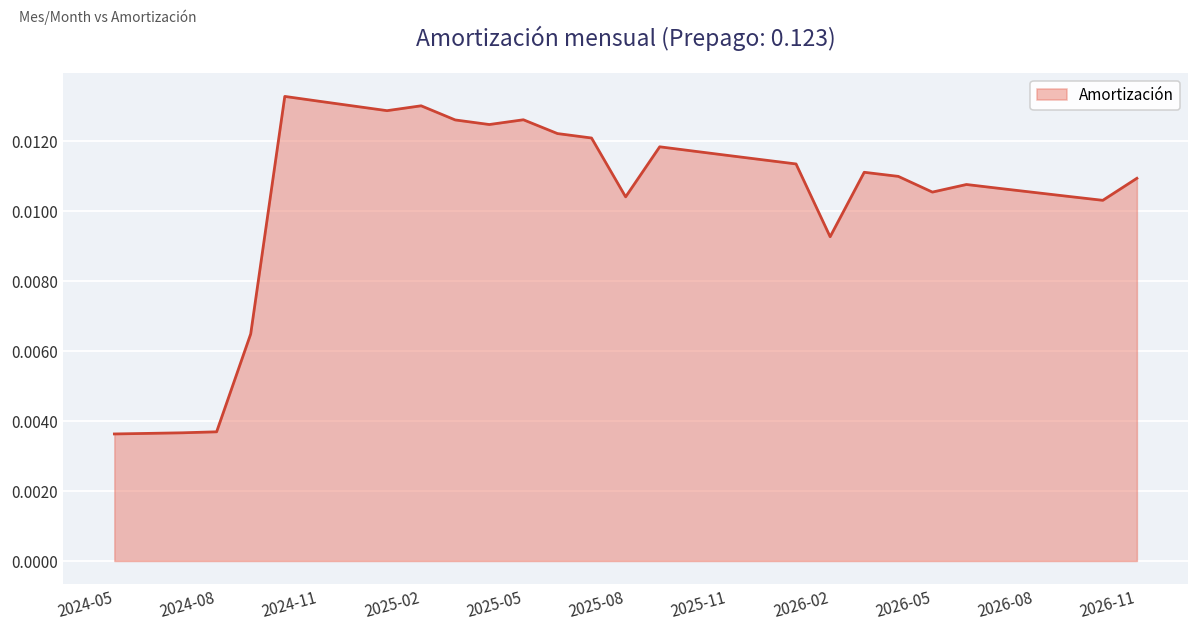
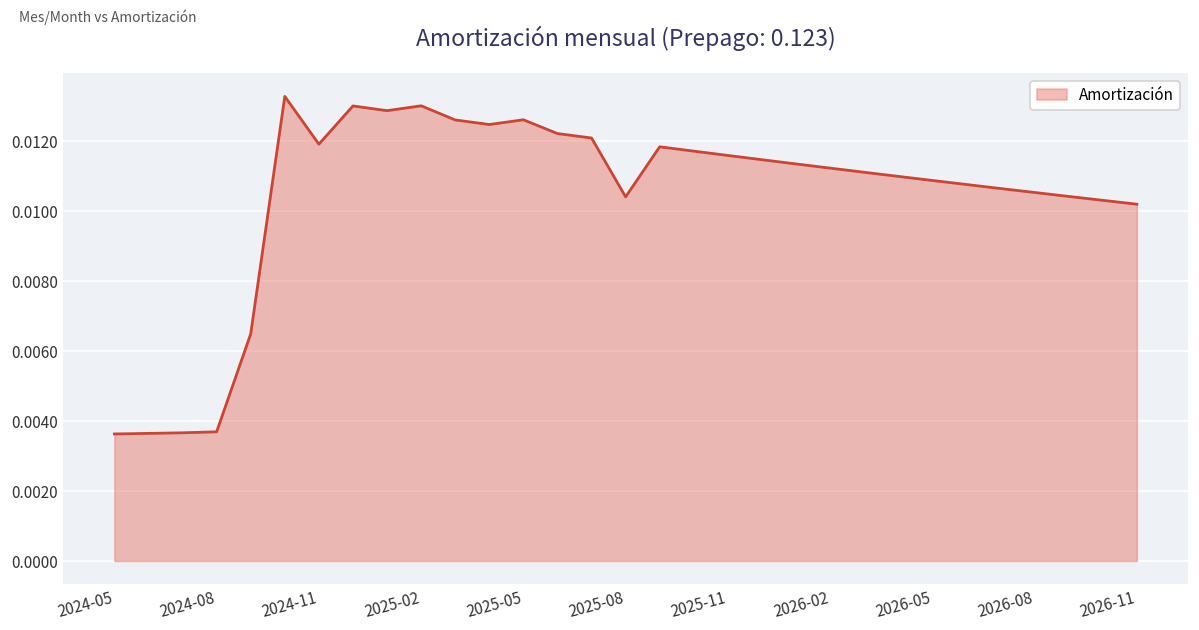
2024-11: 0.0131 -> 0.0119
2026-02: 0.0093 -> 0.0112
2026-05: 0.0105 -> 0.0109
2026-11: 0.0109 -> 0.0102
